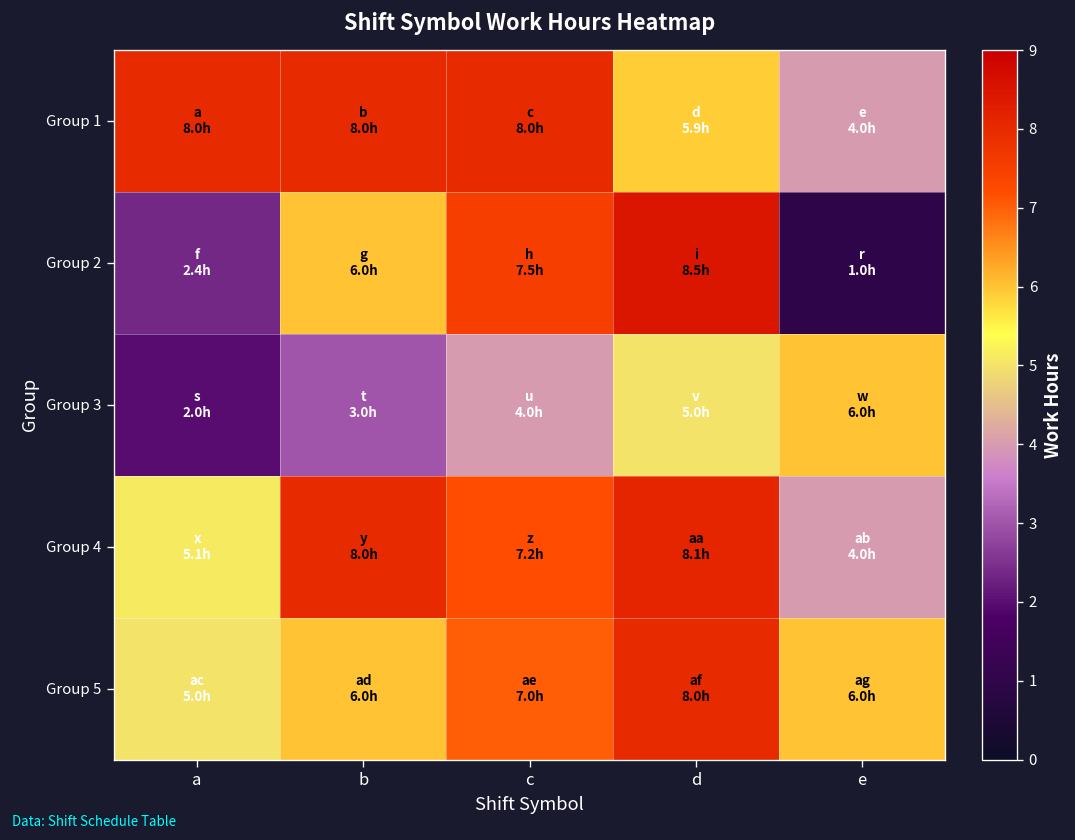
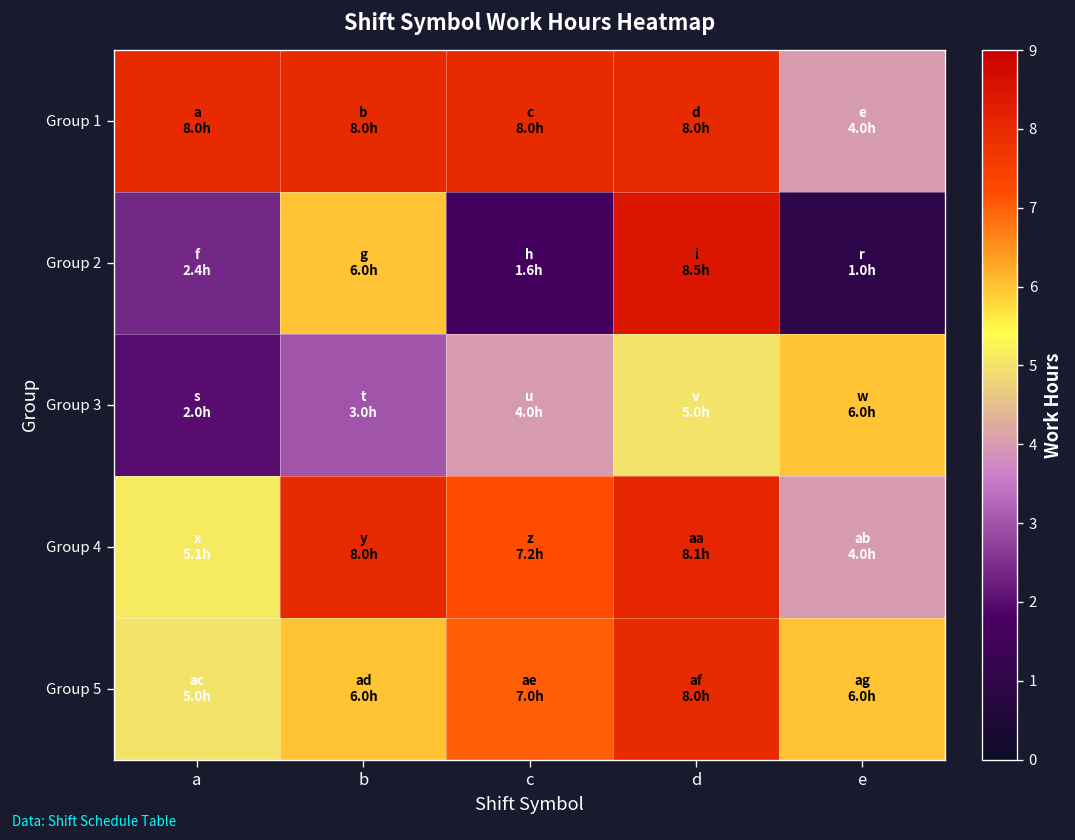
Group 1, d: 5.9h -> 8.0h
Group 2, c: 7.5h -> 1.6h
